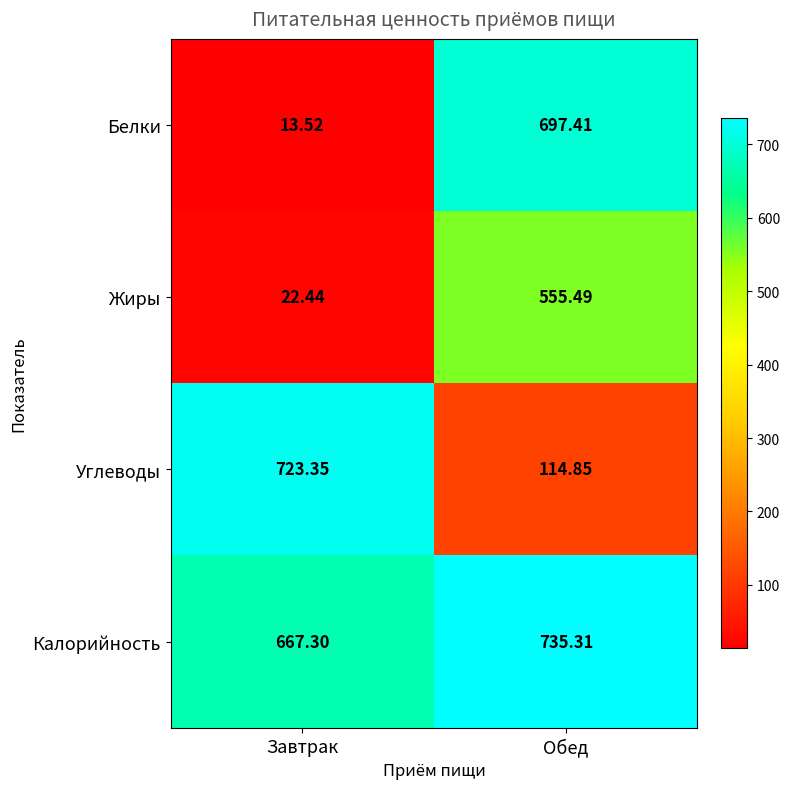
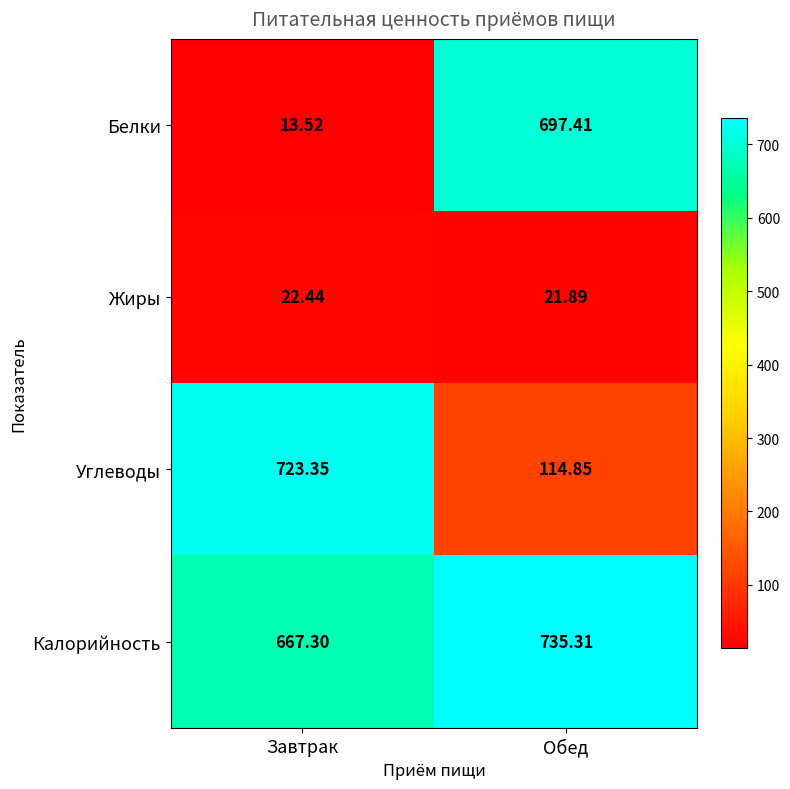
Жиры, Обед: 555.49 -> 21.89
